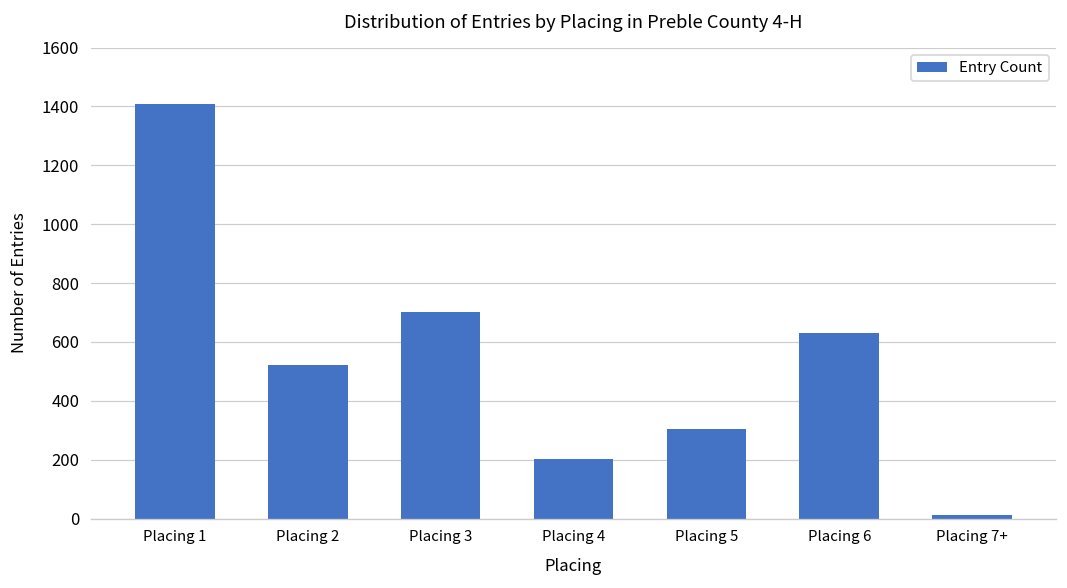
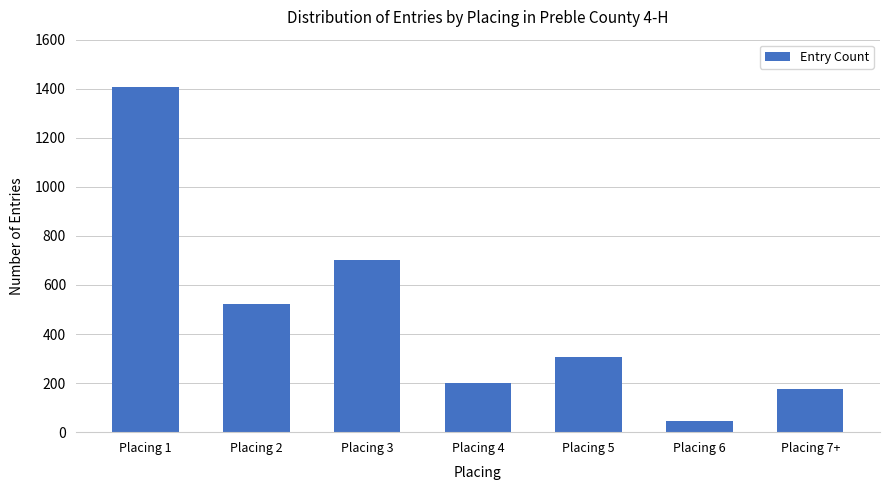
Placing 6: 630 -> 50
Placing 7+: 10 -> 180
